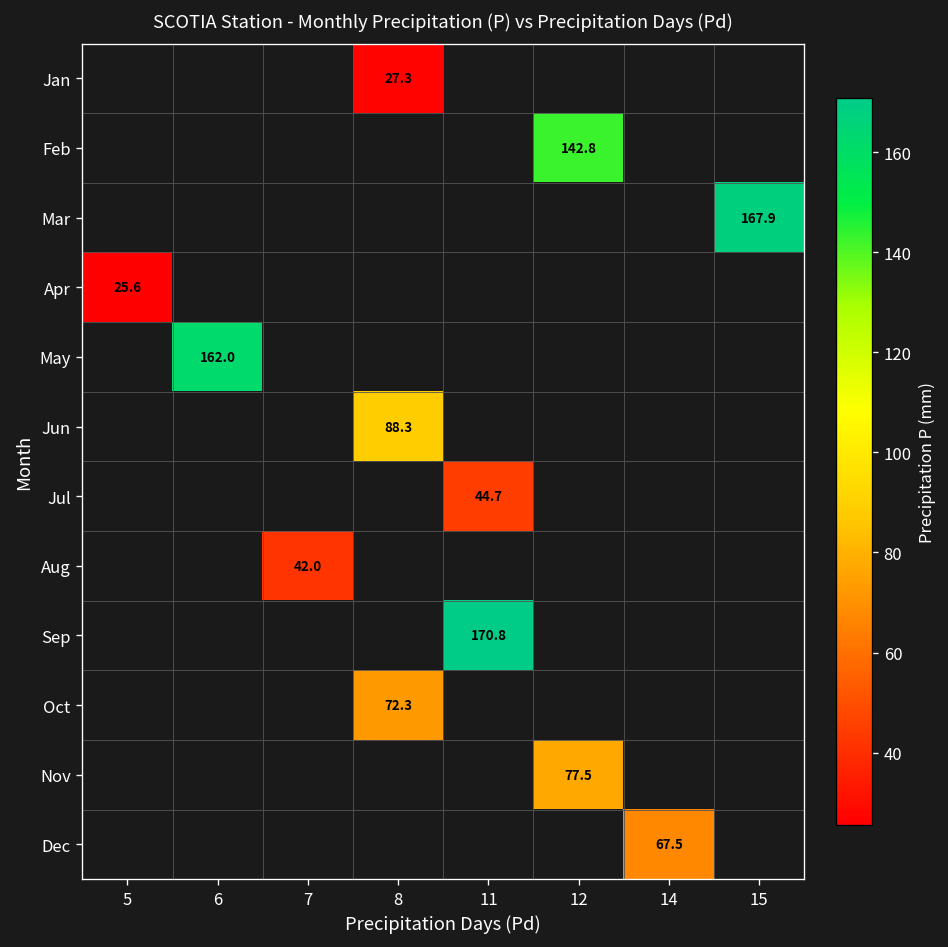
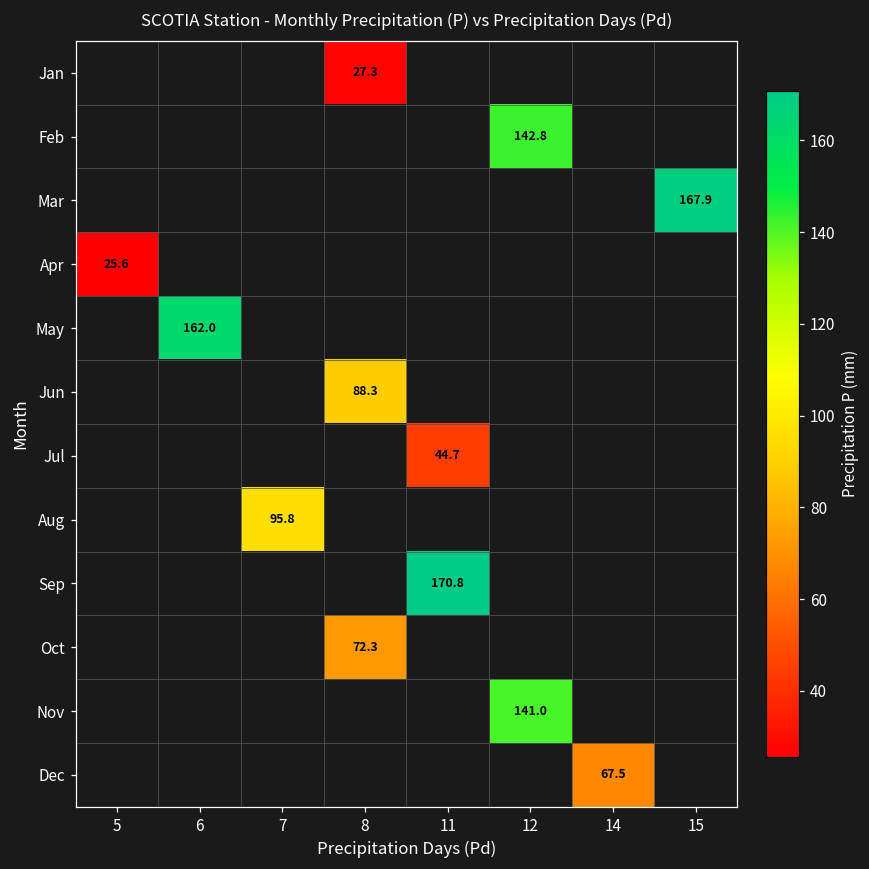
Aug, 7: 42.0 -> 95.8
Nov, 12: 77.5 -> 141.0
